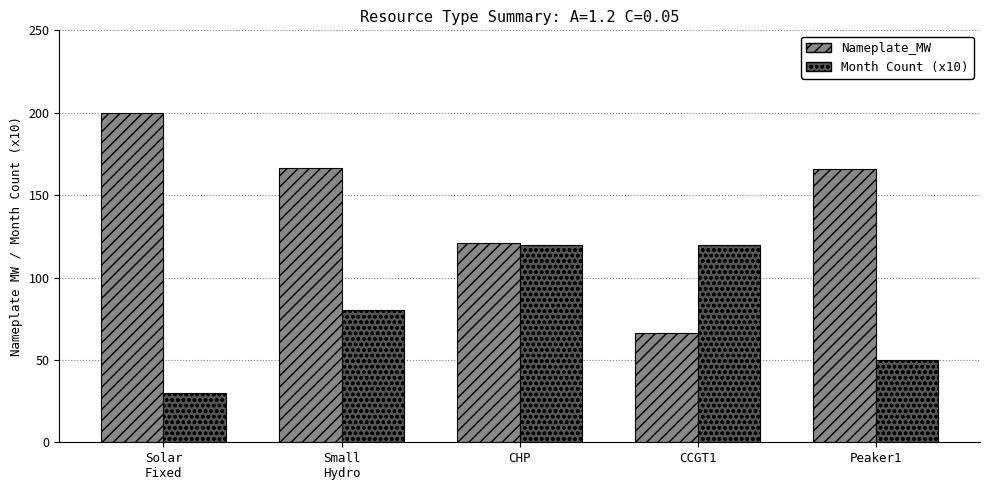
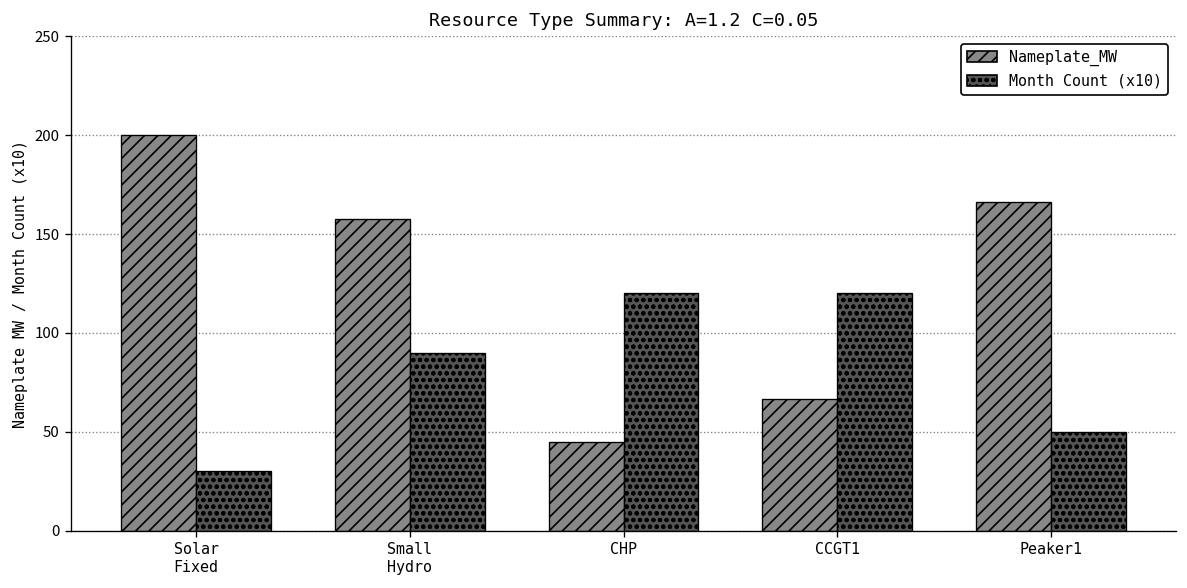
Nameplate_MW, Small Hydro: 167 -> 158
Month Count (x10), Small Hydro: 80 -> 90
Nameplate_MW, CHP: 121 -> 45
